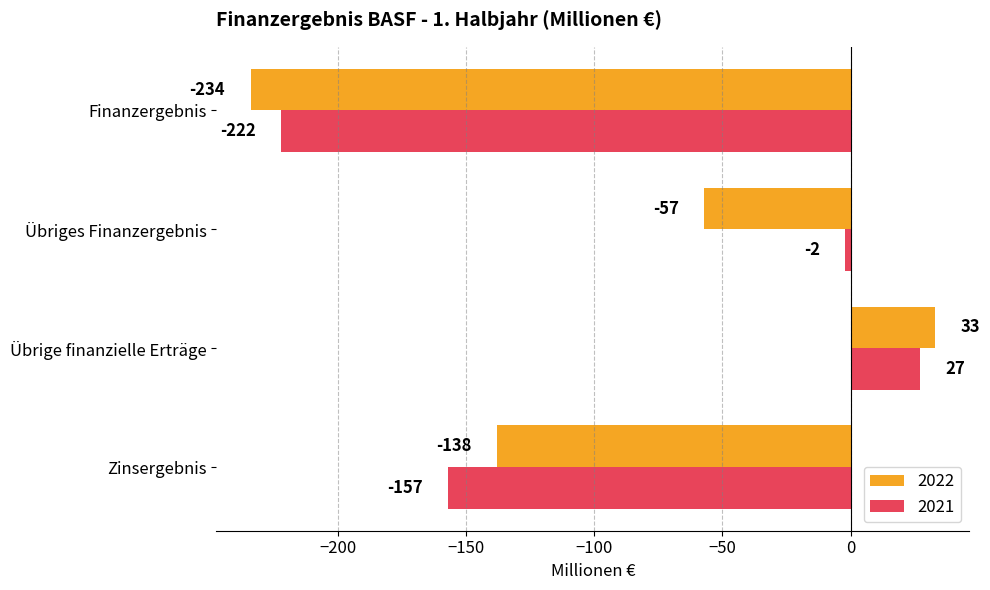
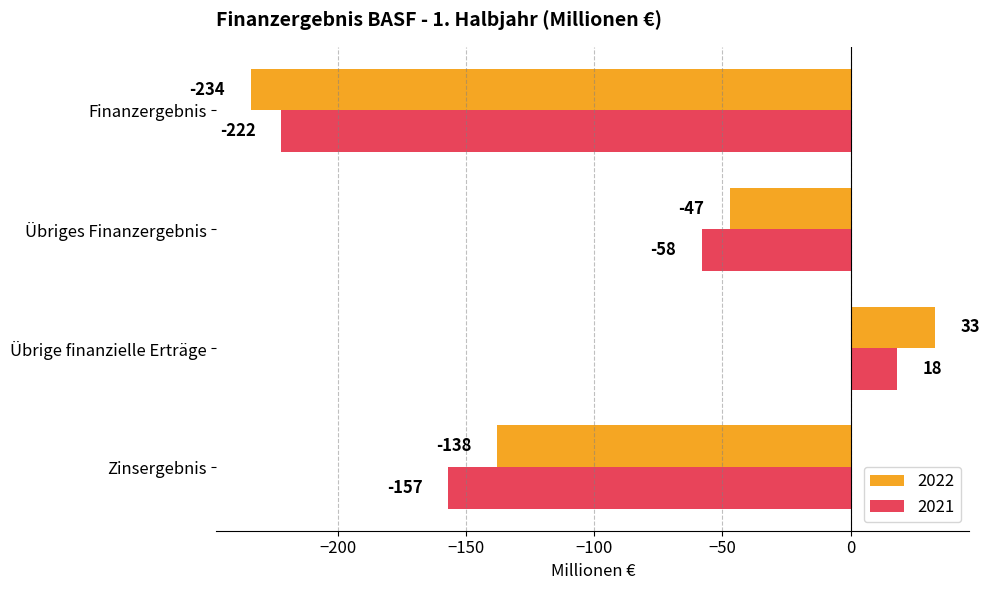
2022, Übriges Finanzergebnis: -57 -> -47
2021, Übriges Finanzergebnis: -2 -> -58
2021, Übrige finanzielle Erträge: 27 -> 18
